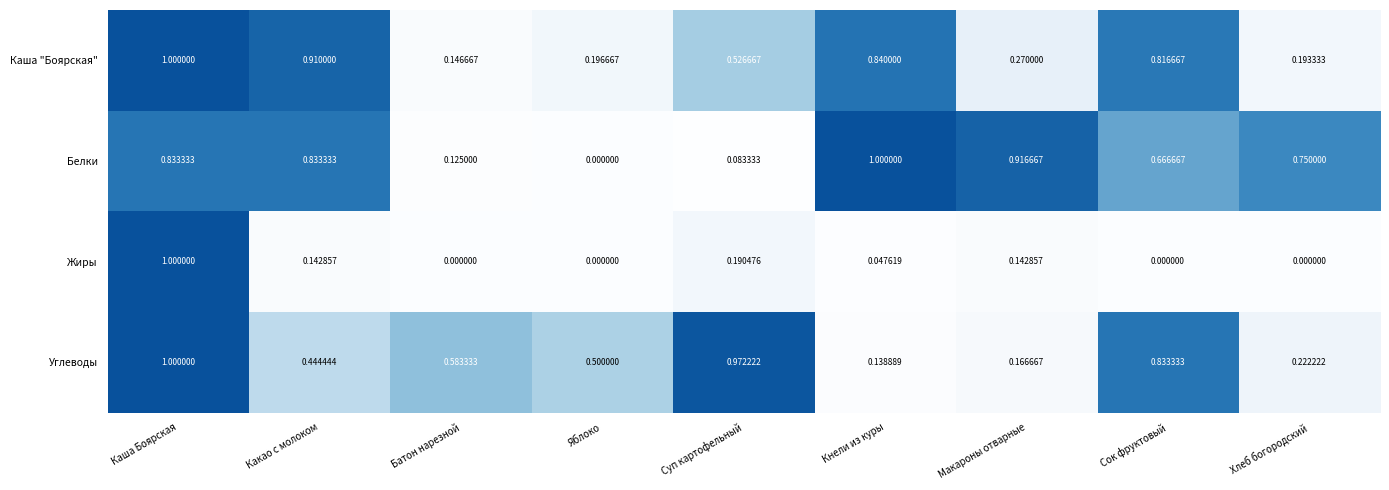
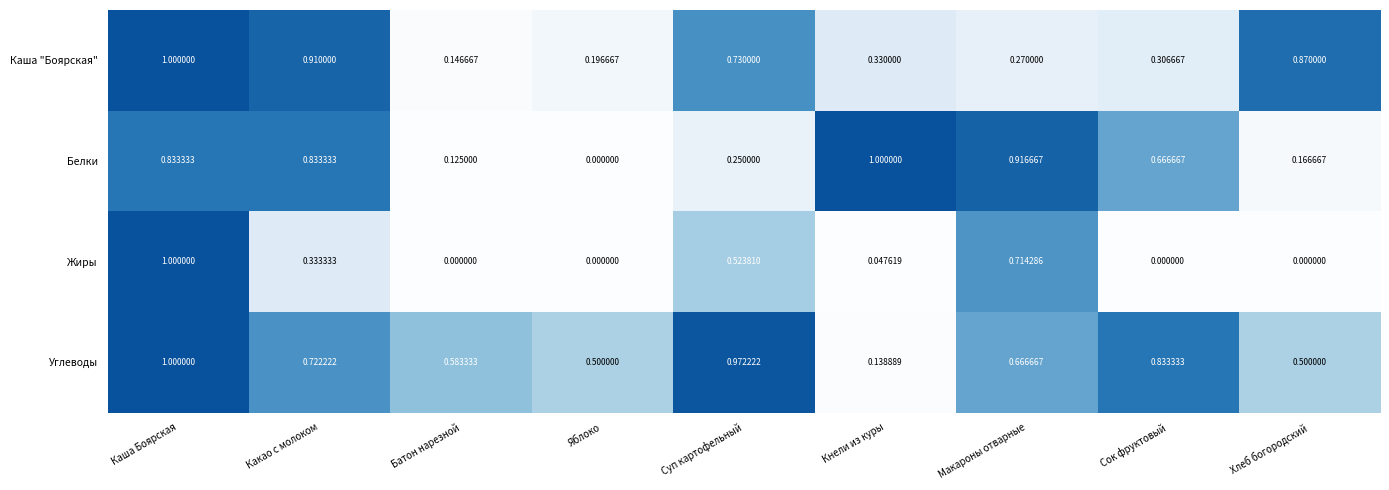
Каша "Боярская", Суп картофельный: 0.526667 -> 0.730000
Каша "Боярская", Кнели из куры: 0.840000 -> 0.330000
Каша "Боярская", Сок фруктовый: 0.816667 -> 0.306667
Каша "Боярская", Хлеб богородский: 0.193333 -> 0.870000
Белки, Суп картофельный: 0.083333 -> 0.250000
Белки, Хлеб богородский: 0.750000 -> 0.166667
Жиры, Какао с молоком: 0.142857 -> 0.333333
Жиры, Суп картофельный: 0.190476 -> 0.523810
Жиры, Макароны отварные: 0.142857 -> 0.714286
Углеводы, Какао с молоком: 0.444444 -> 0.722222
Углеводы, Макароны отварные: 0.166667 -> 0.666667
Углеводы, Хлеб богородский: 0.222222 -> 0.500000
